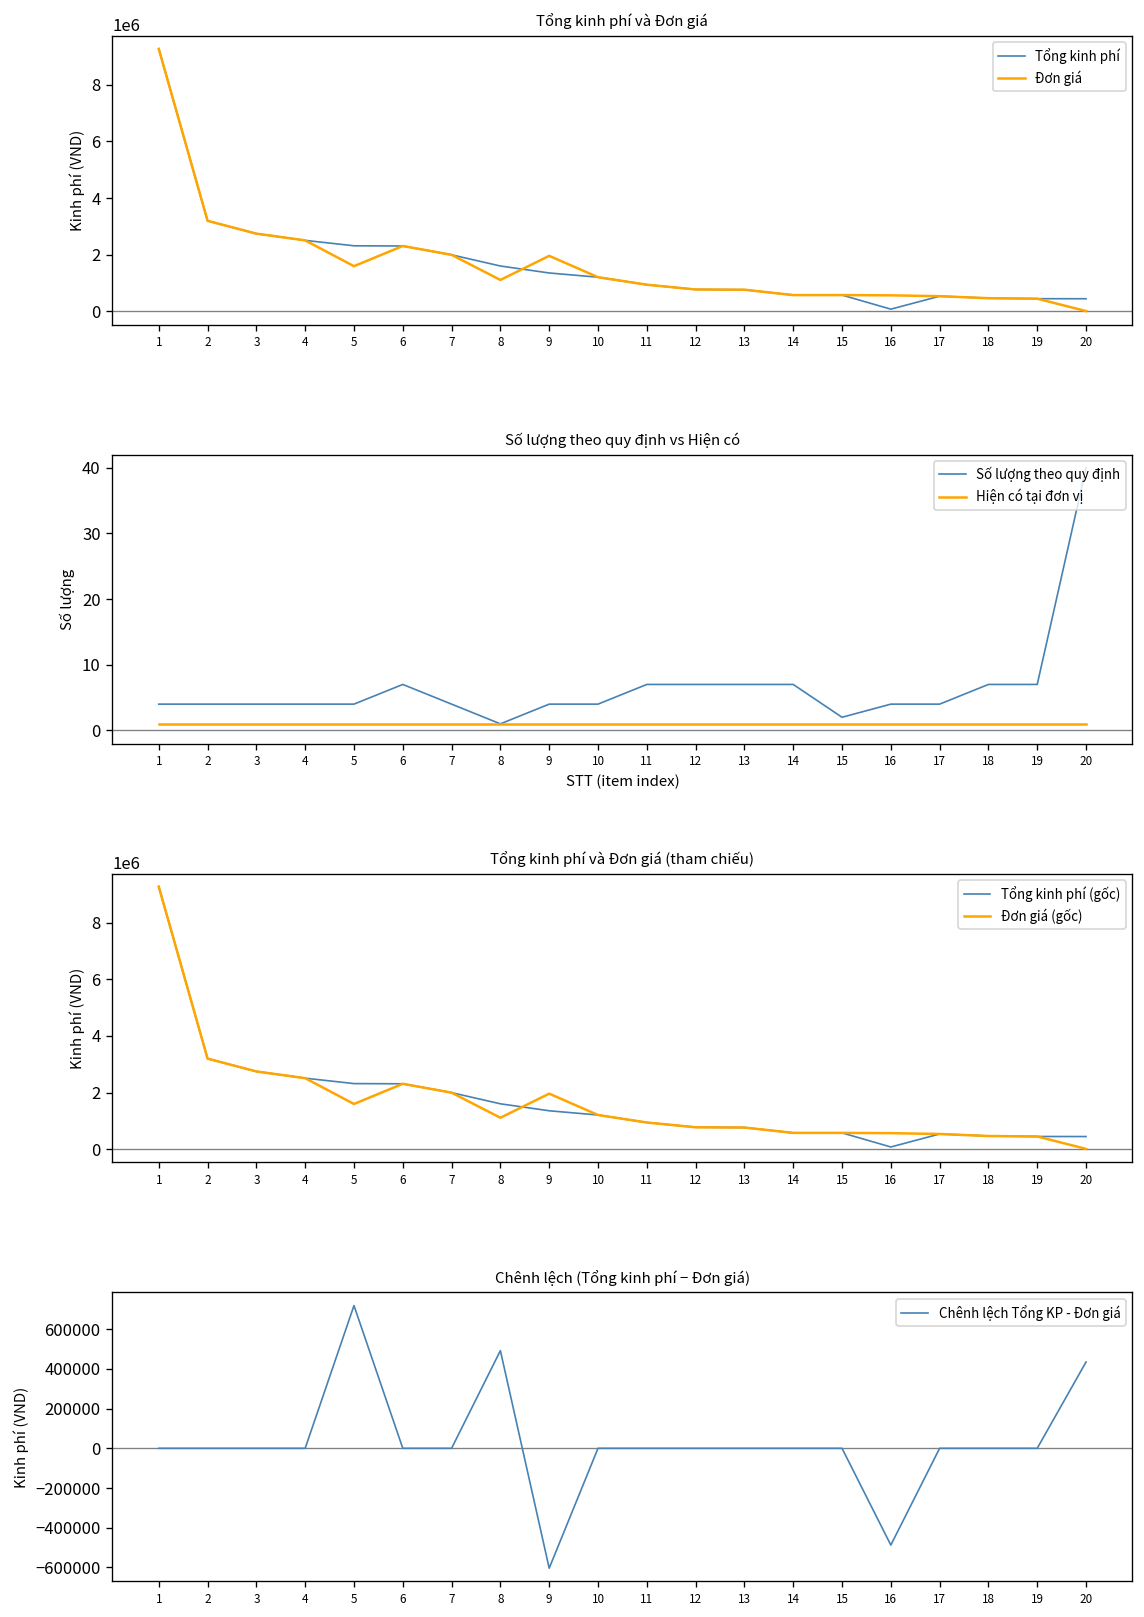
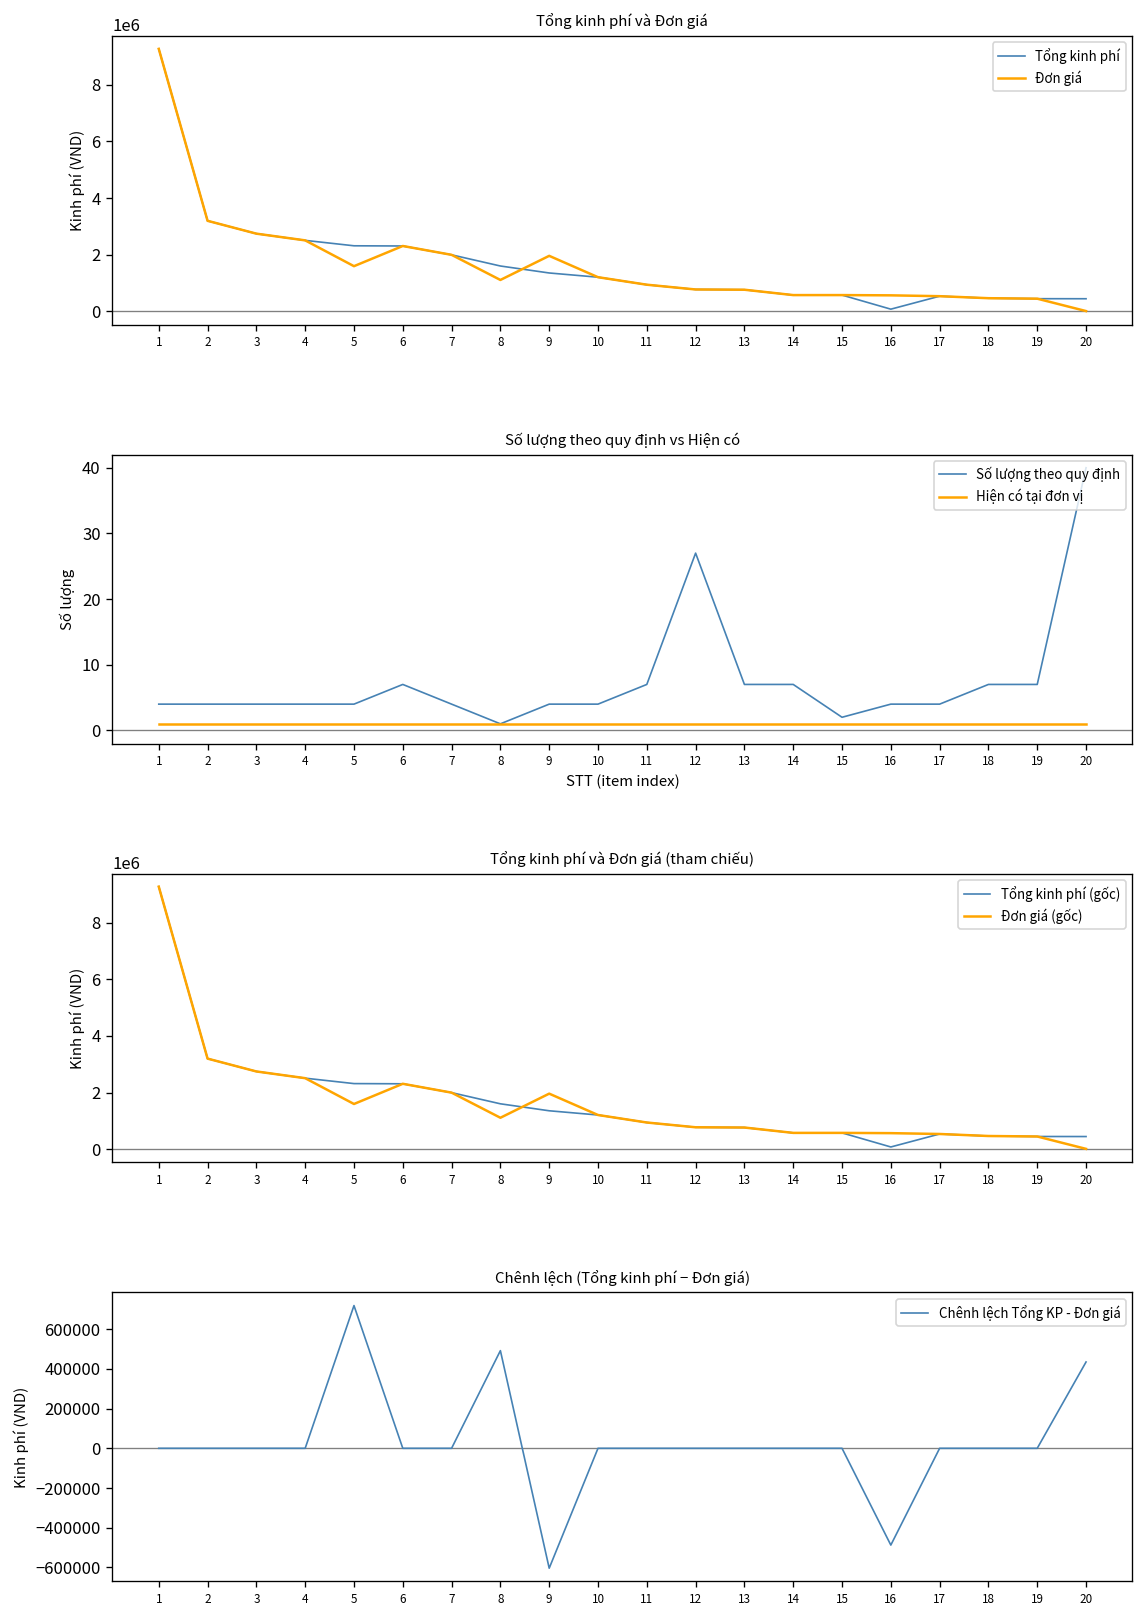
Số lượng theo quy định vs Hiện có, Số lượng theo quy định, 12: 7 -> 27
